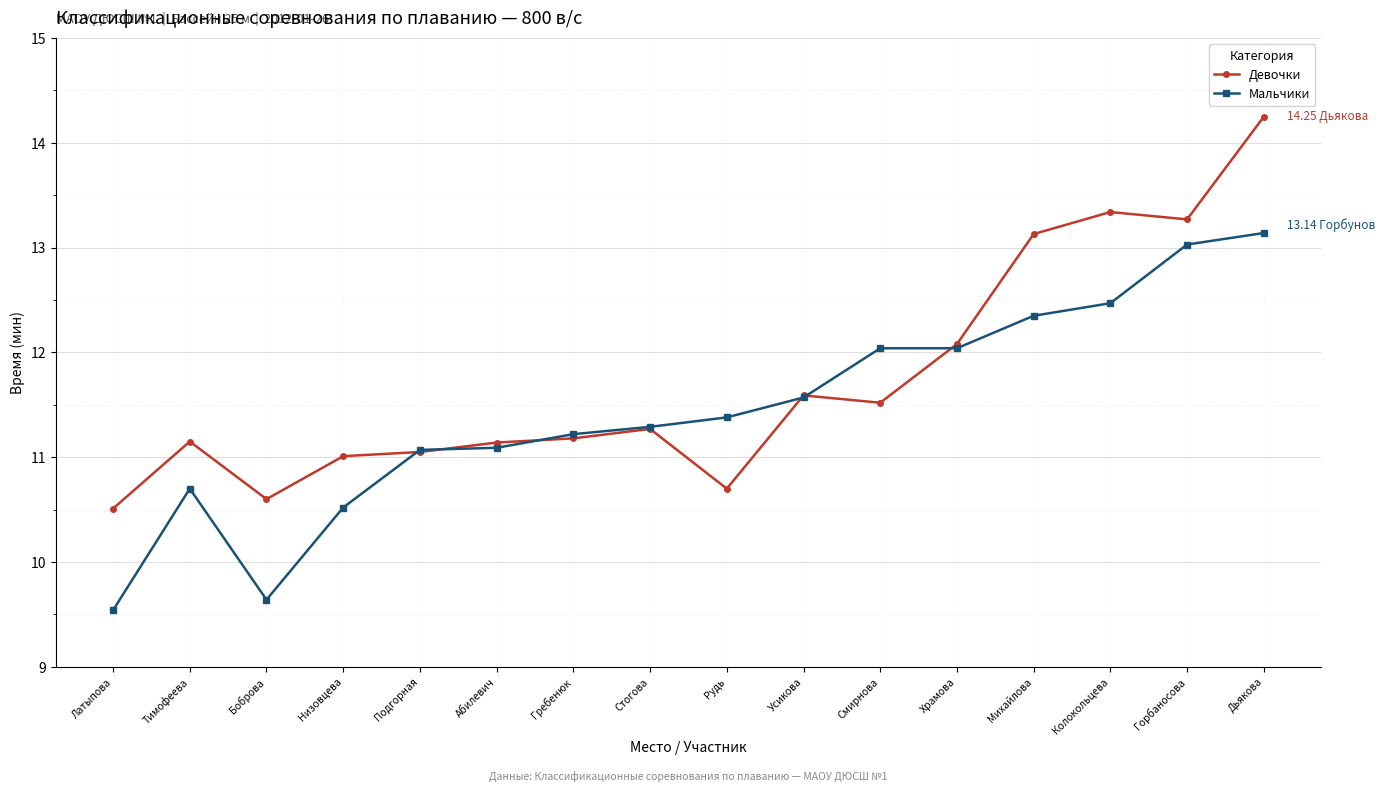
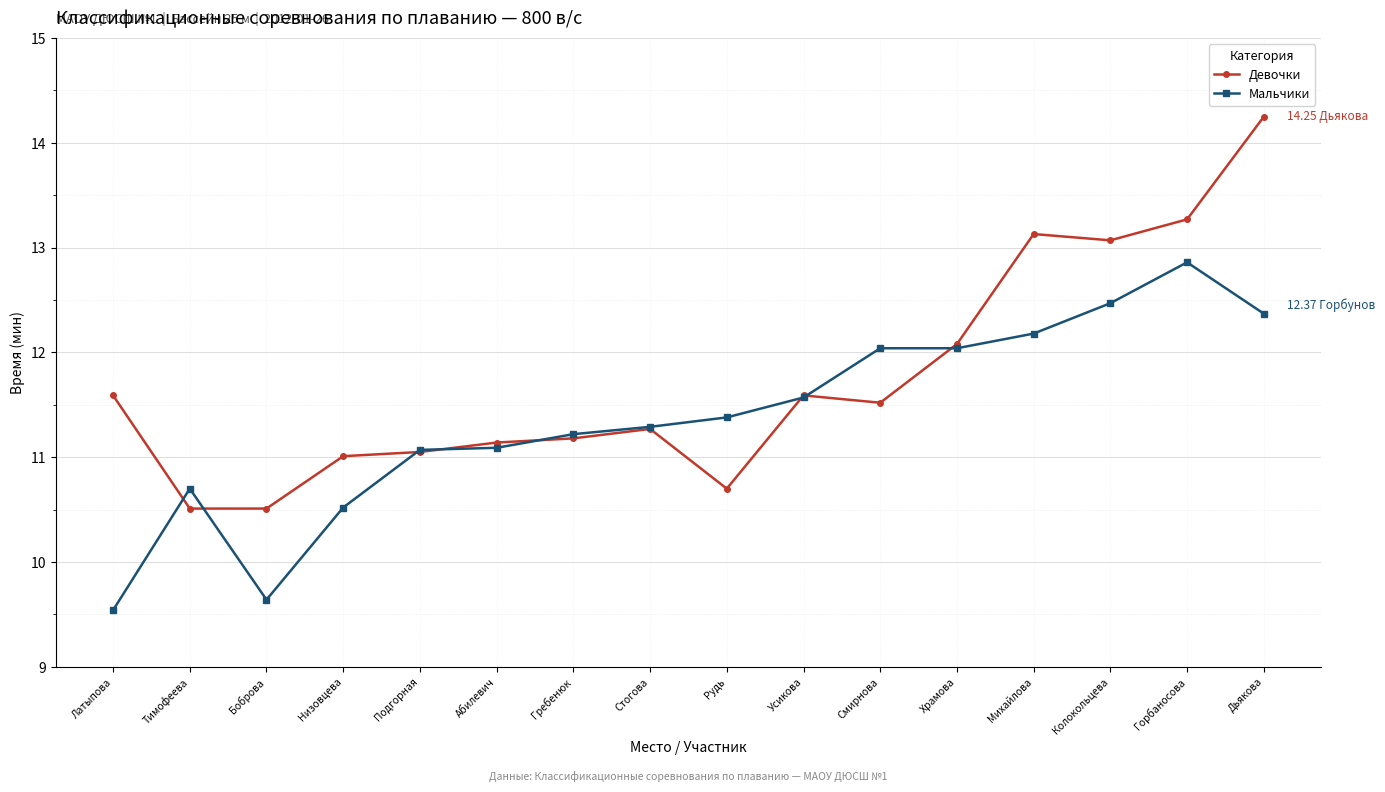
Девочки, Латыпова: 10.51 -> 11.59
Девочки, Тимофеева: 11.15 -> 10.51
Девочки, Боброва: 10.60 -> 10.51
Мальчики, Михайлова: 12.35 -> 12.18
Девочки, Колокольцева: 13.34 -> 13.07
Мальчики, Горбаносова: 13.03 -> 12.86
Мальчики, Дьякова: 13.14 -> 12.37
